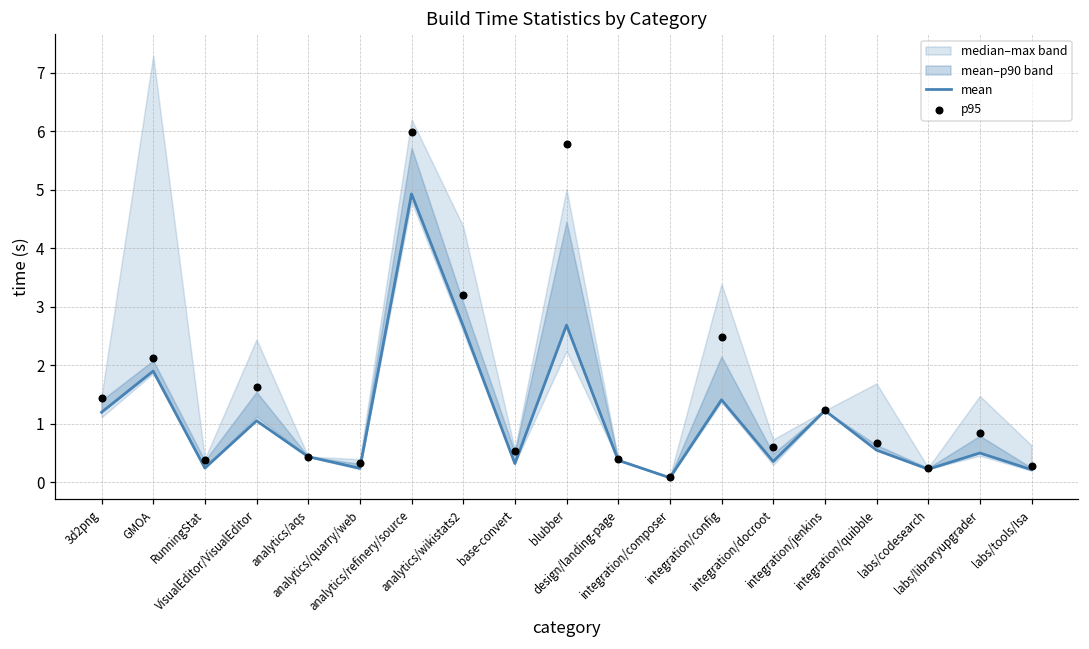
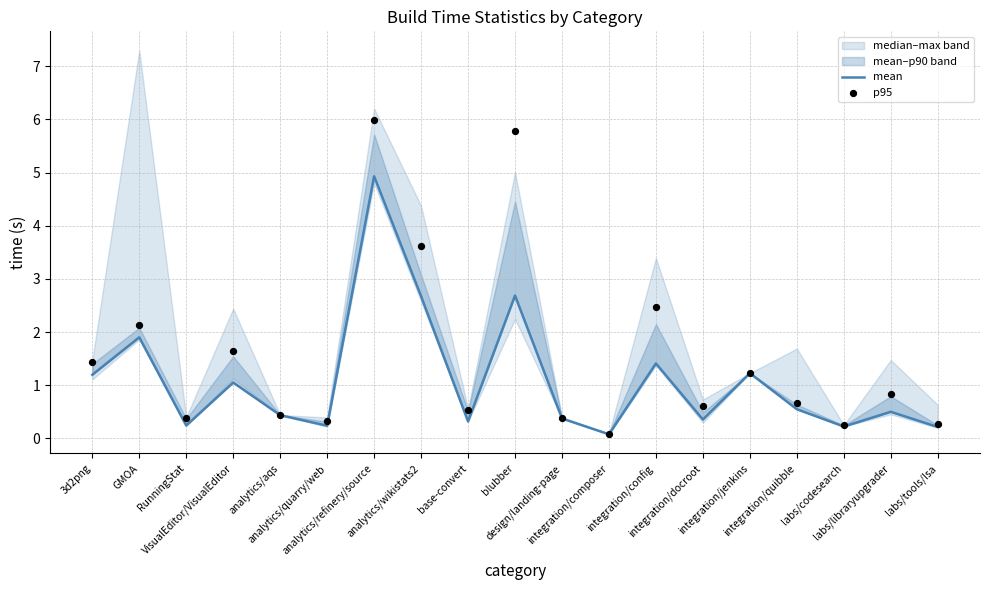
p95, analytics/wikistats2: 3.2 -> 3.6
